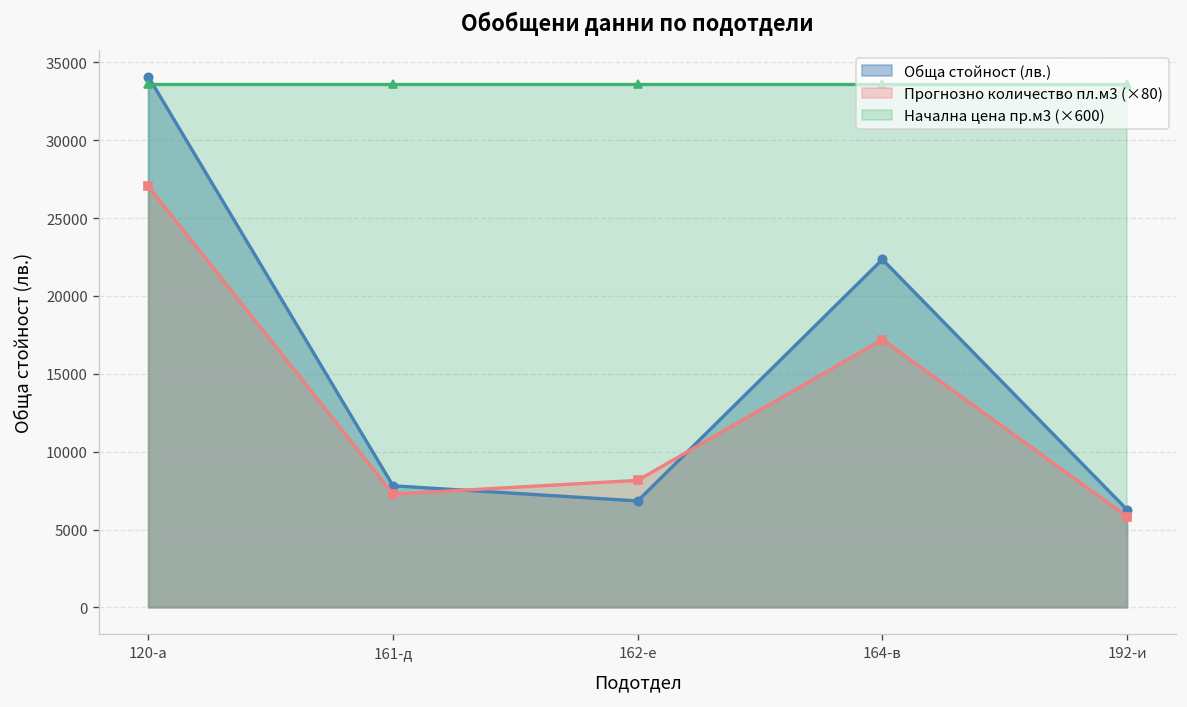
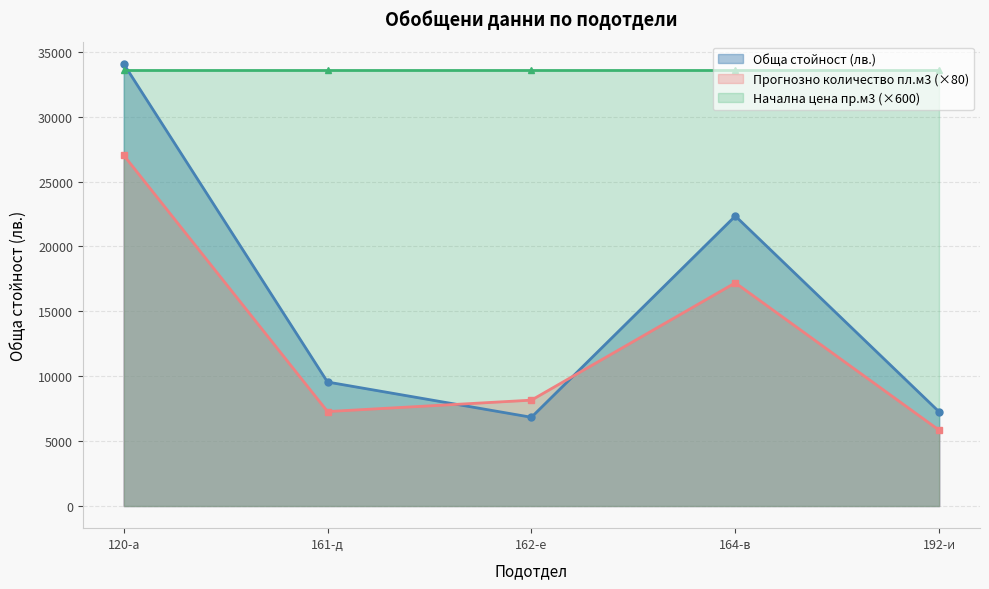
Обща стойност (лв.), 161-д: 7800 -> 9600
Обща стойност (лв.), 192-и: 6300 -> 7300
